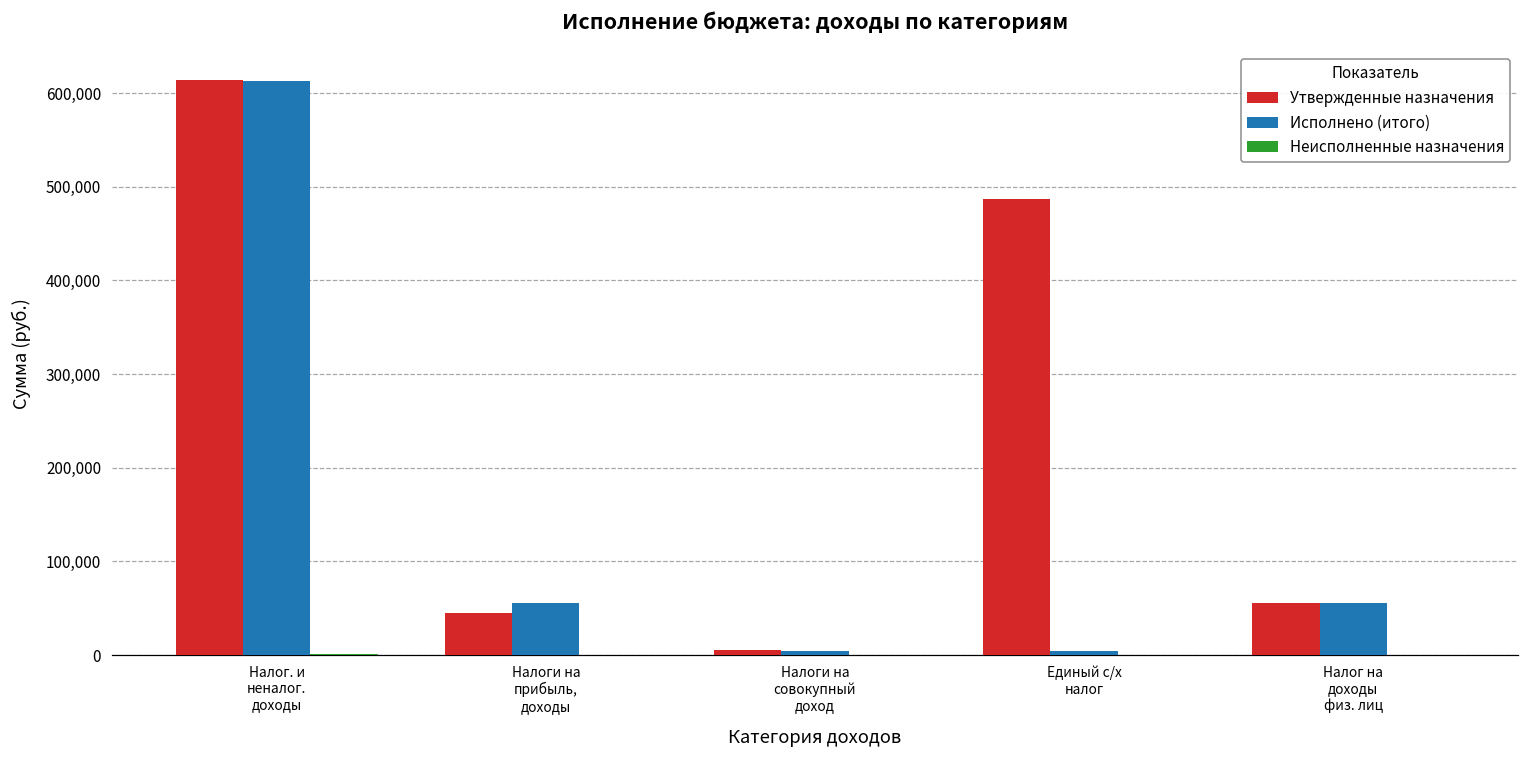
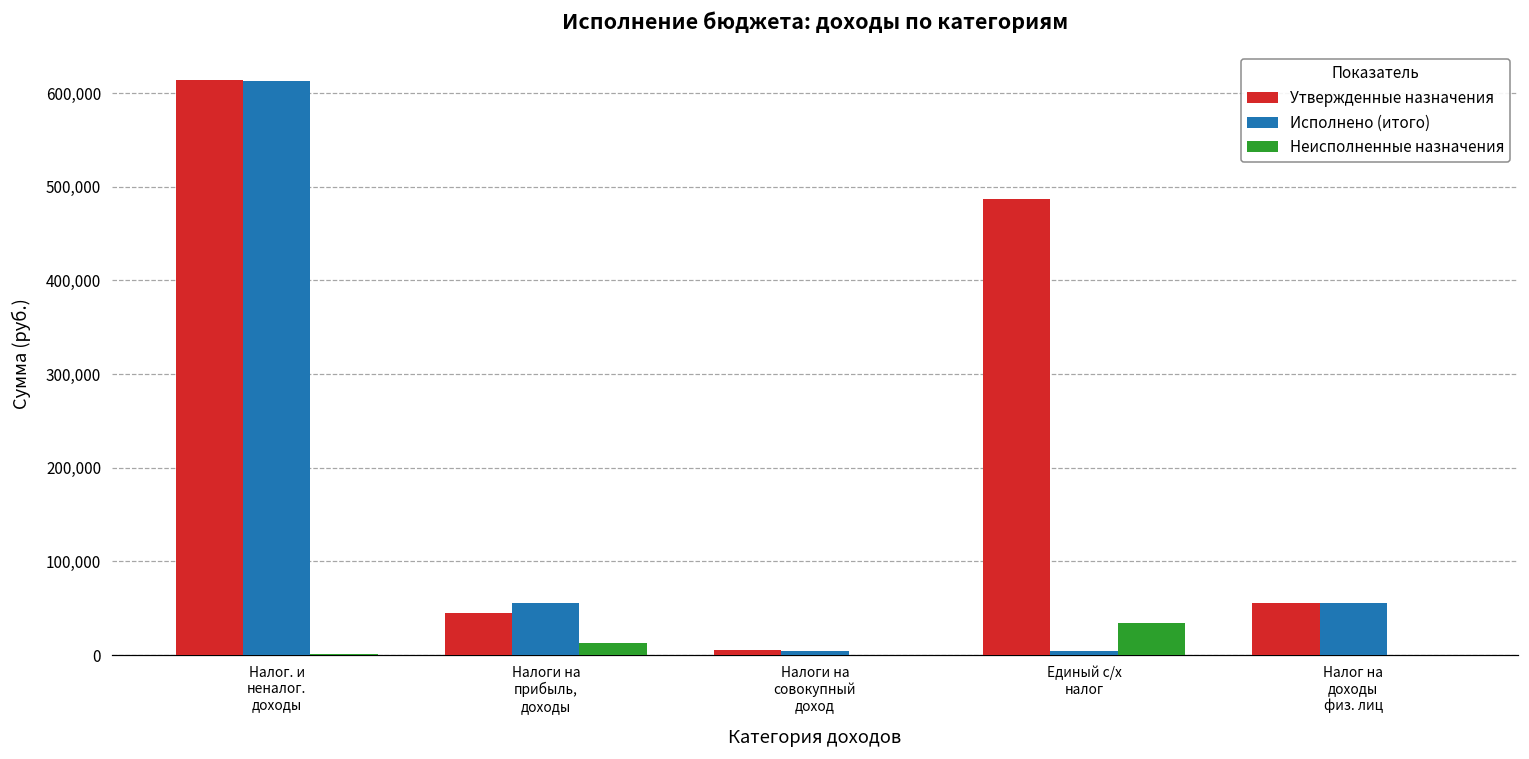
Неисполненные назначения, Налоги на прибыль, доходы: 0 -> 10,000
Неисполненные назначения, Единый с/х налог: 0 -> 30,000
